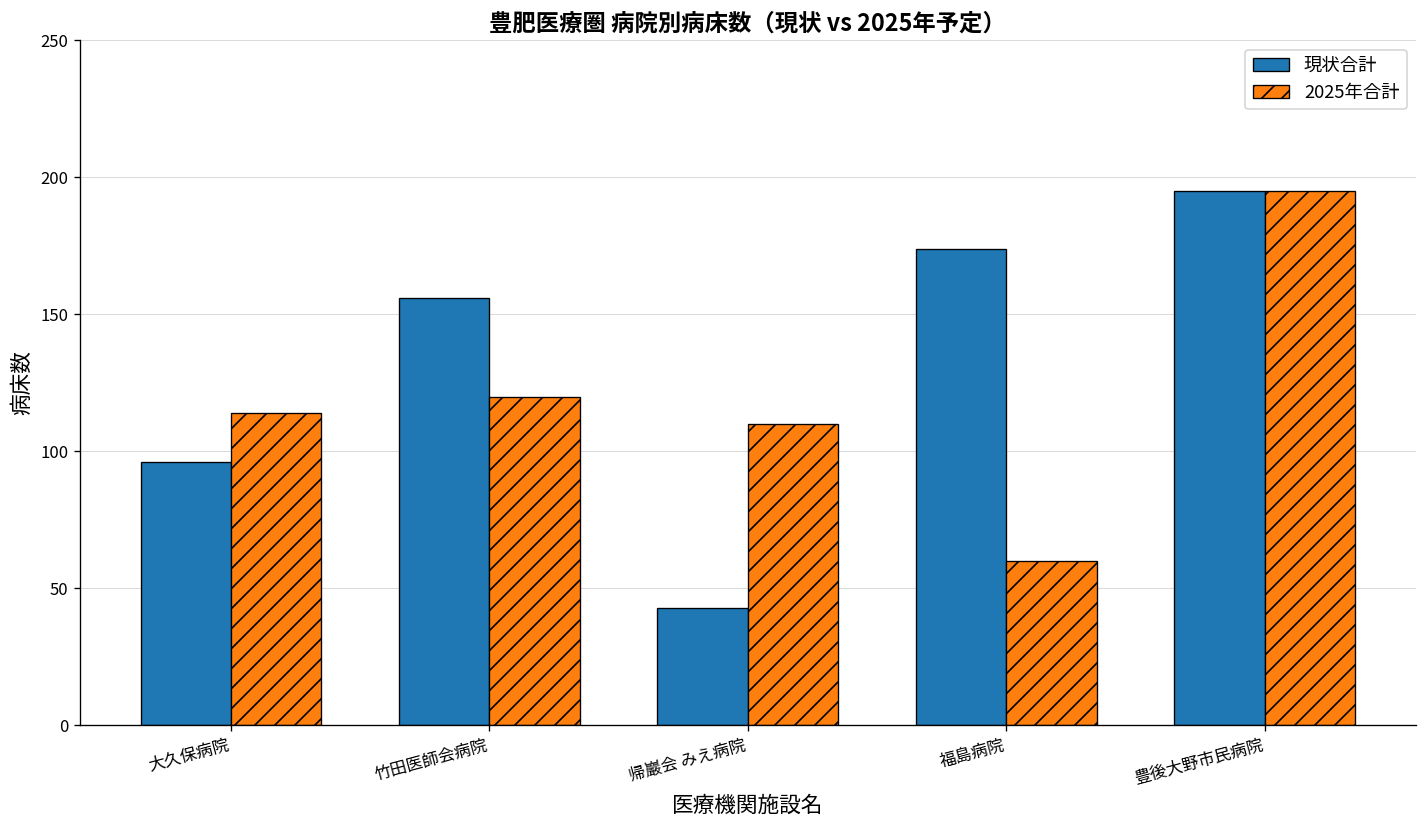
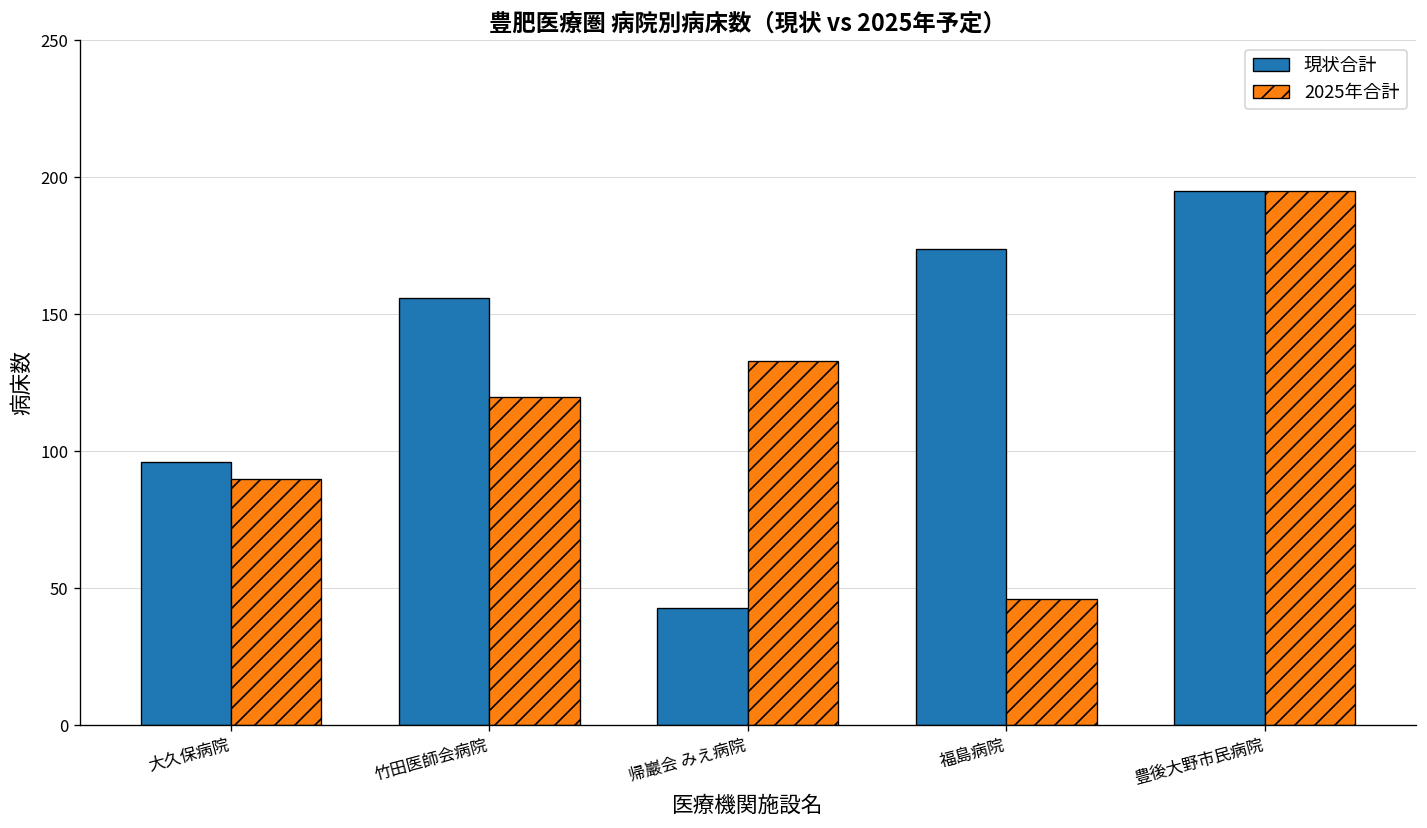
2025年合計, 大久保病院: 114 -> 90
2025年合計, 帰巖会 みえ病院: 110 -> 133
2025年合計, 福島病院: 60 -> 46
